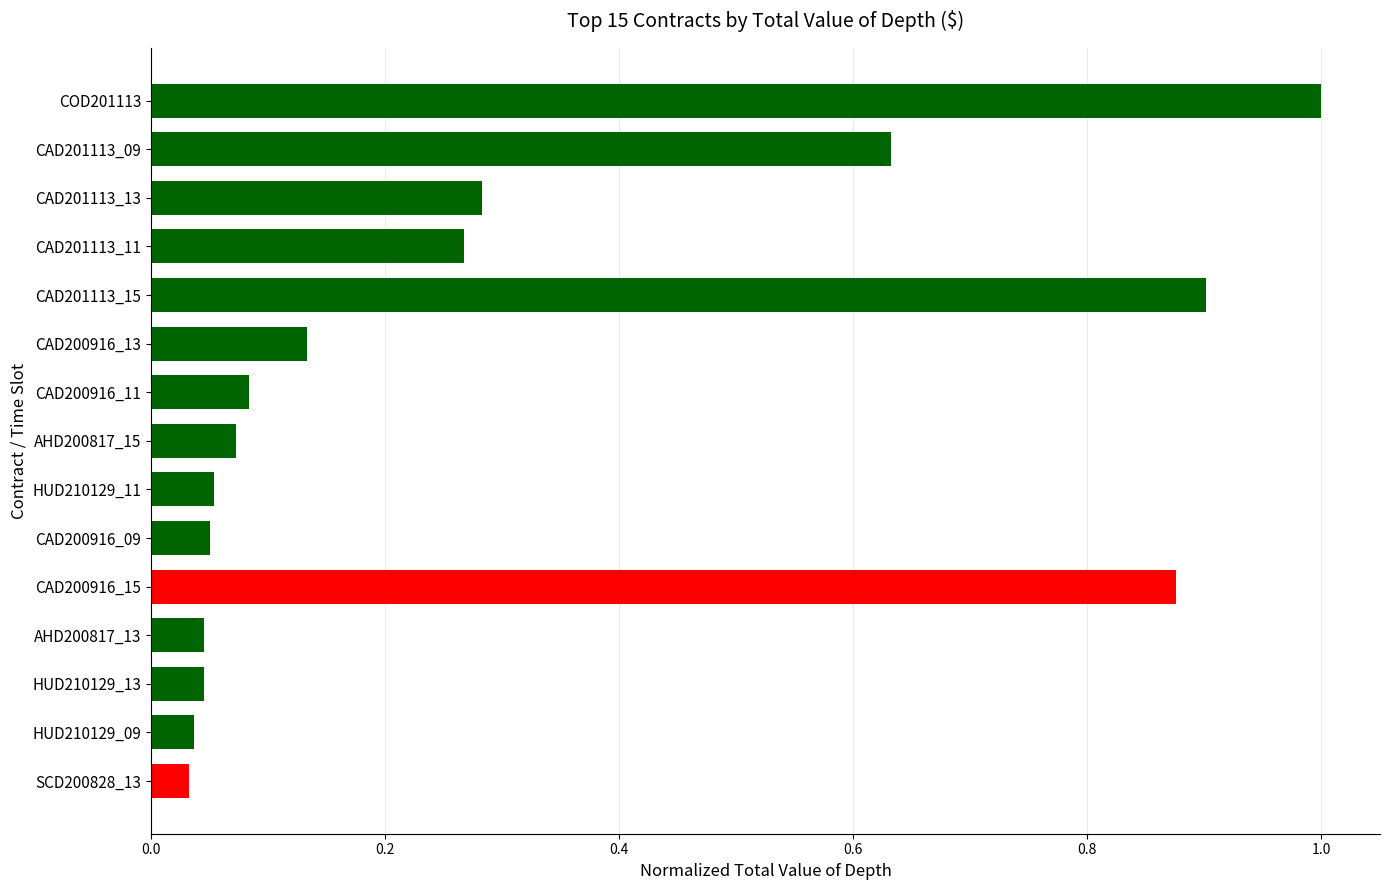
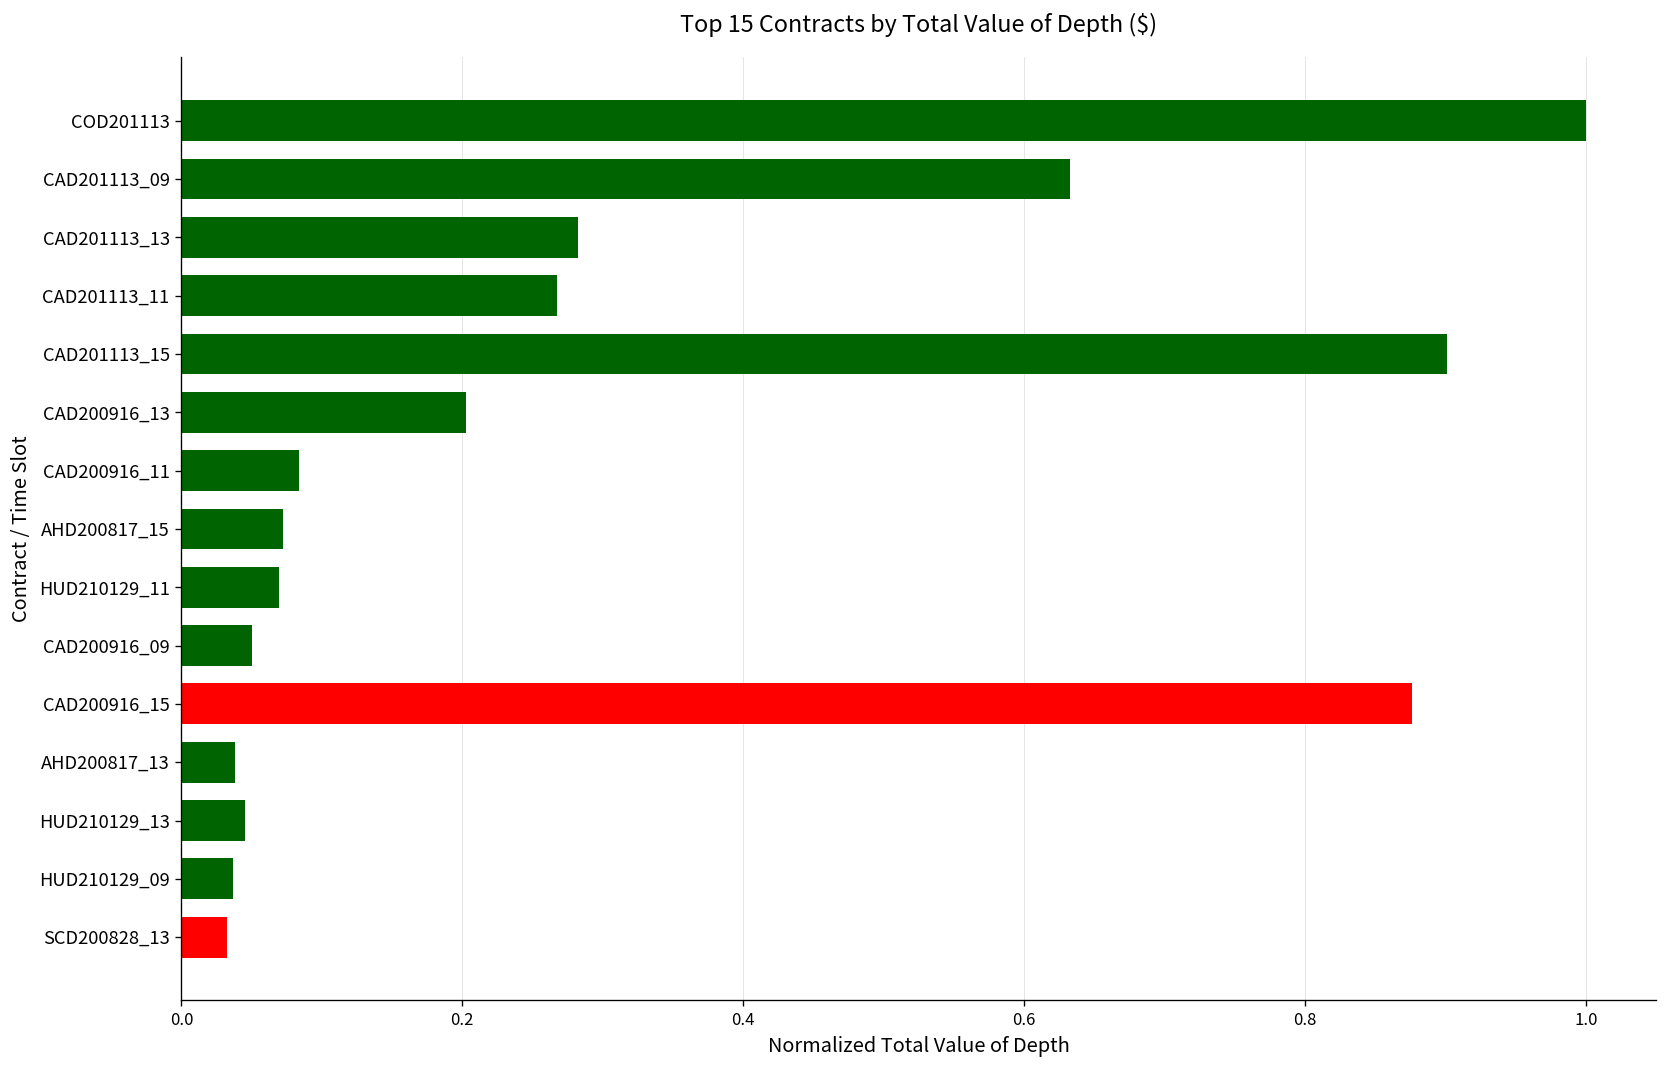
CAD200916_13: 0.133 -> 0.203
HUD210129_11: 0.054 -> 0.070
AHD200817_13: 0.045 -> 0.038
